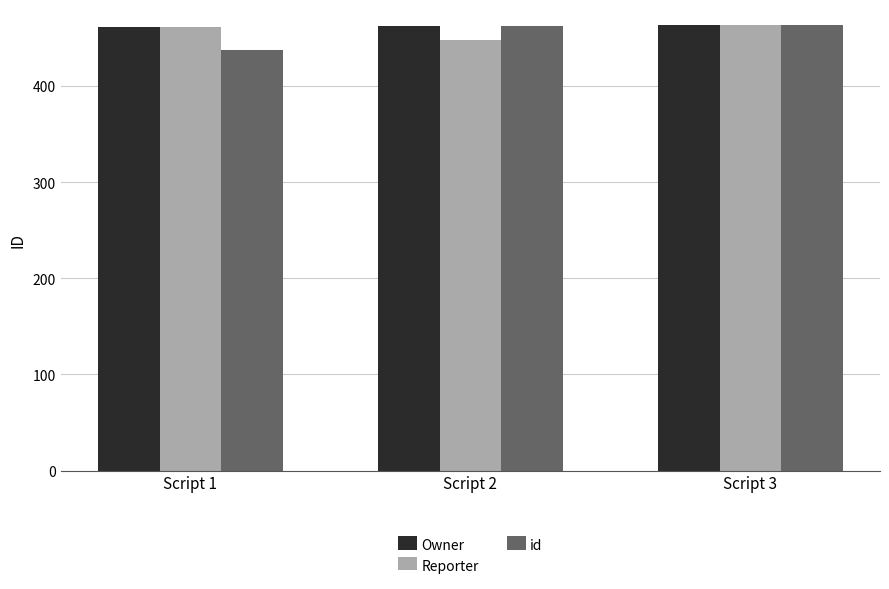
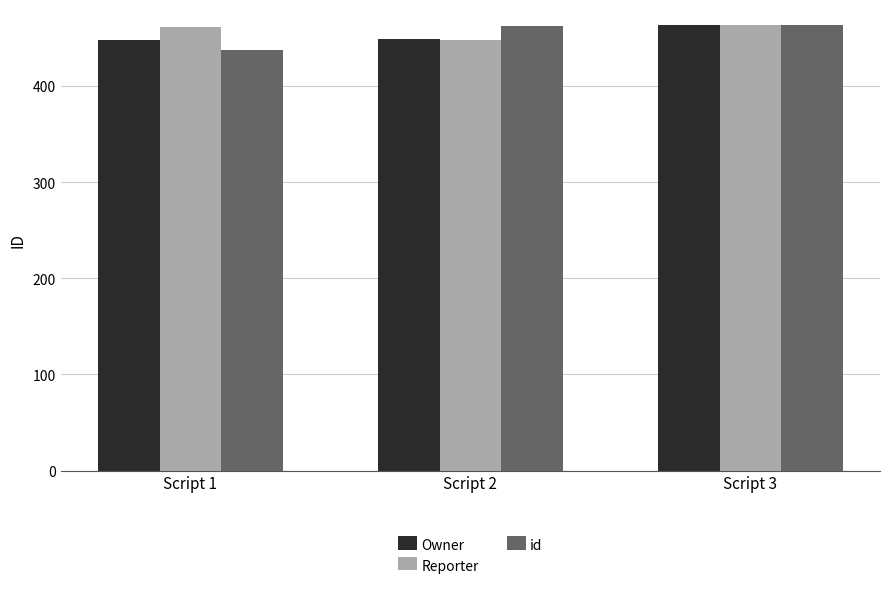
Owner, Script 1: 460 -> 450
Owner, Script 2: 460 -> 450
